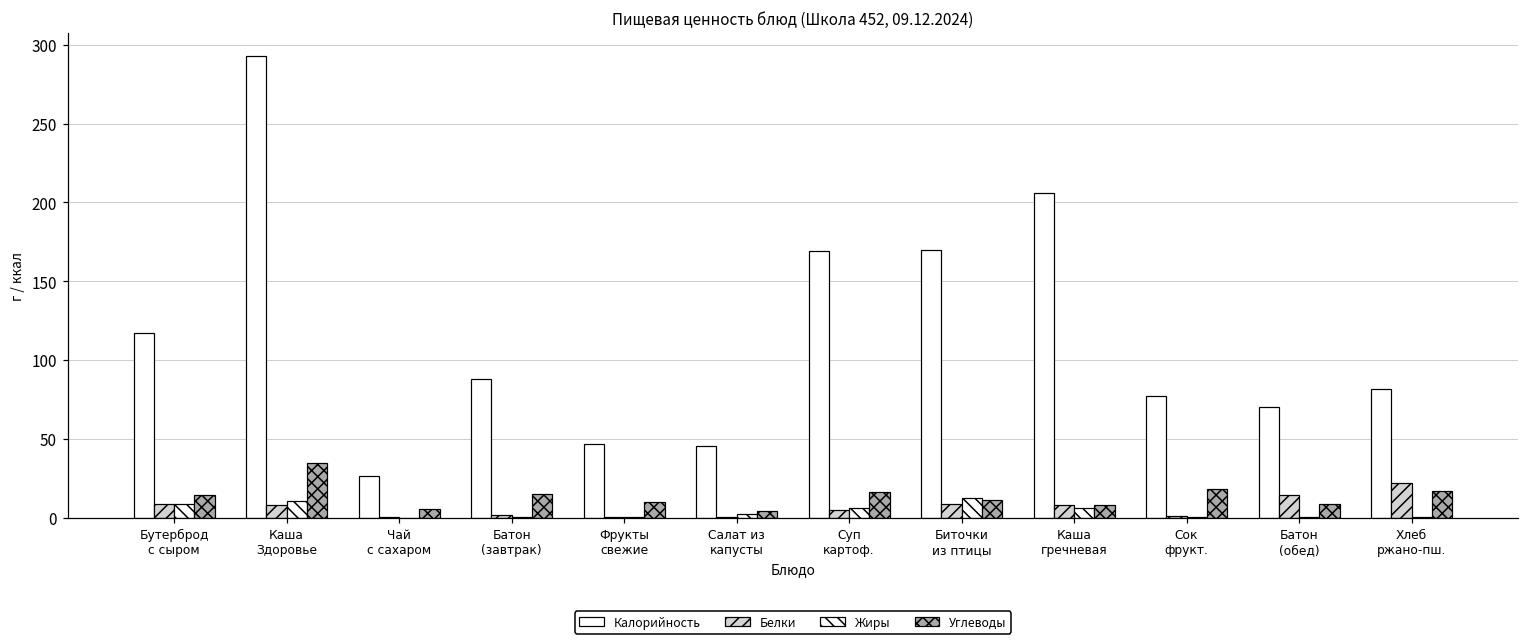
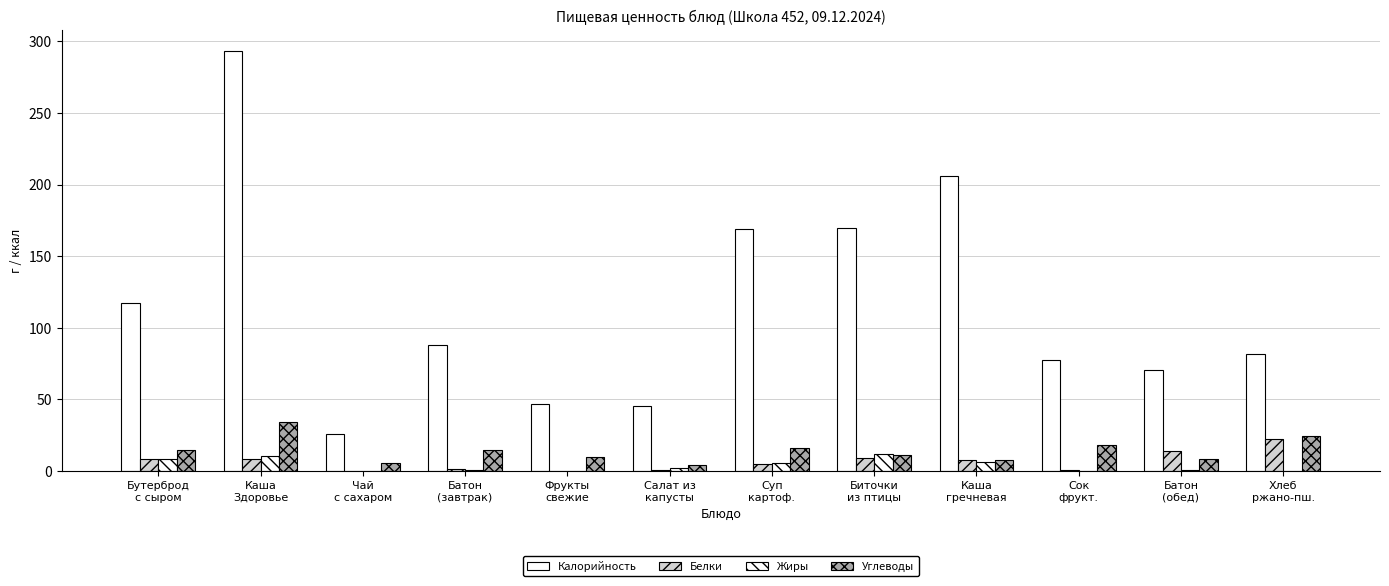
Углеводы, Хлеб ржано-пш.: 17 -> 24
